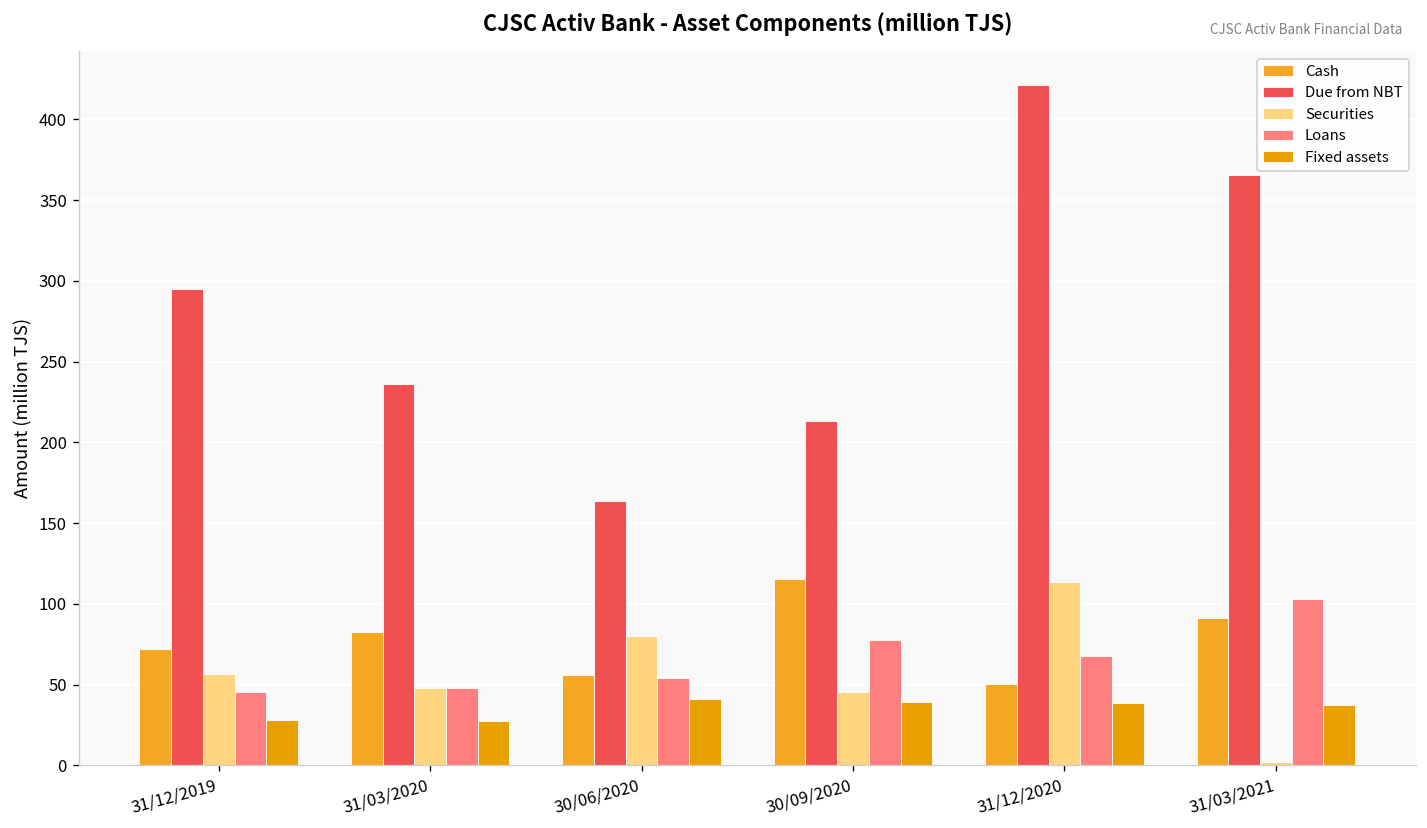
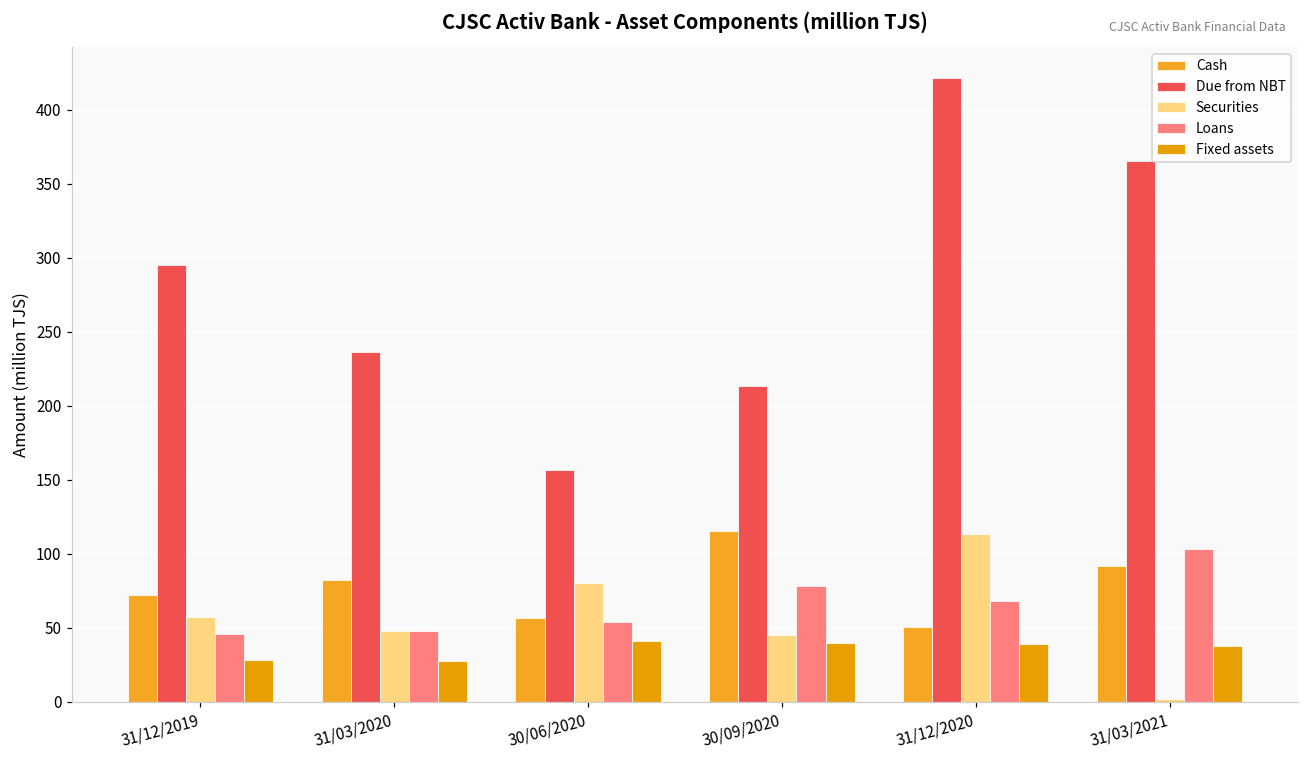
Due from NBT, 30/06/2020: 164 -> 156
